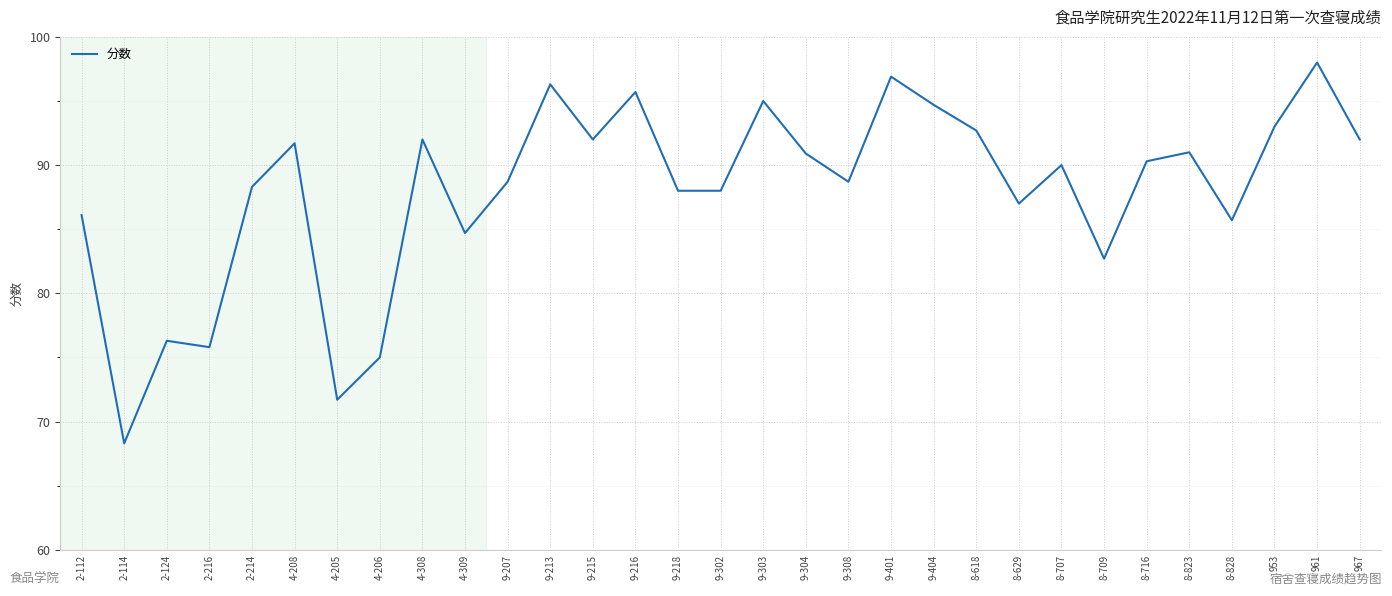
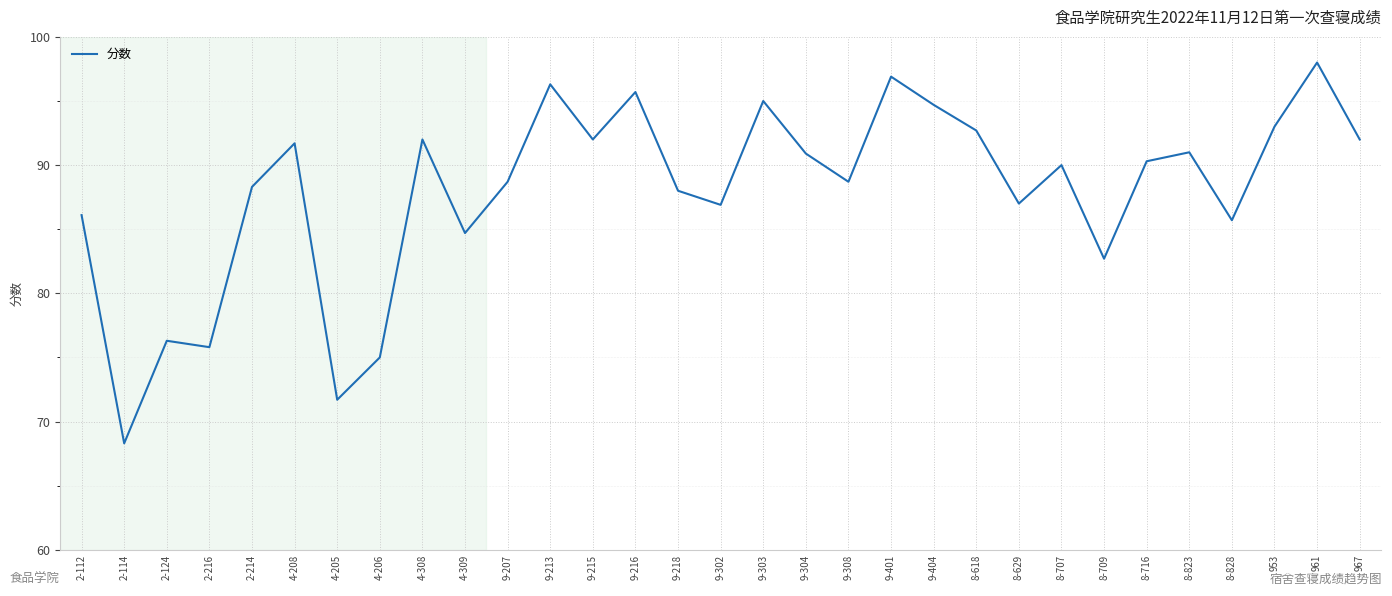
9-302: 88.0 -> 86.9
